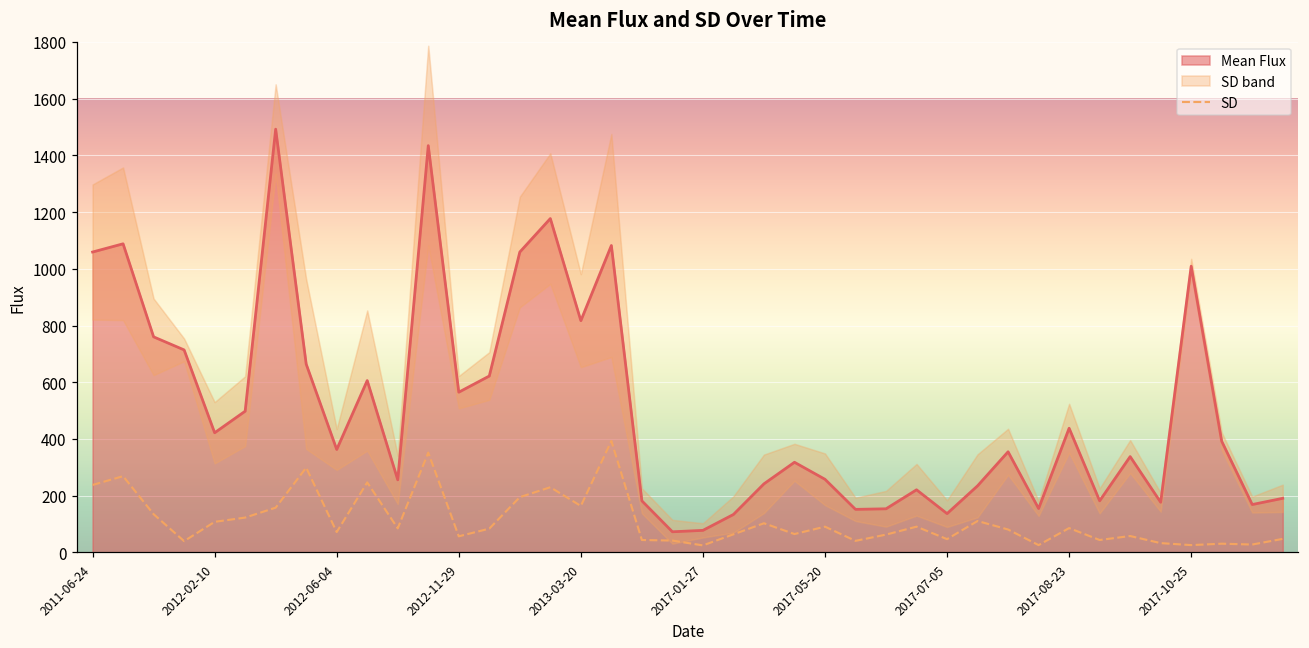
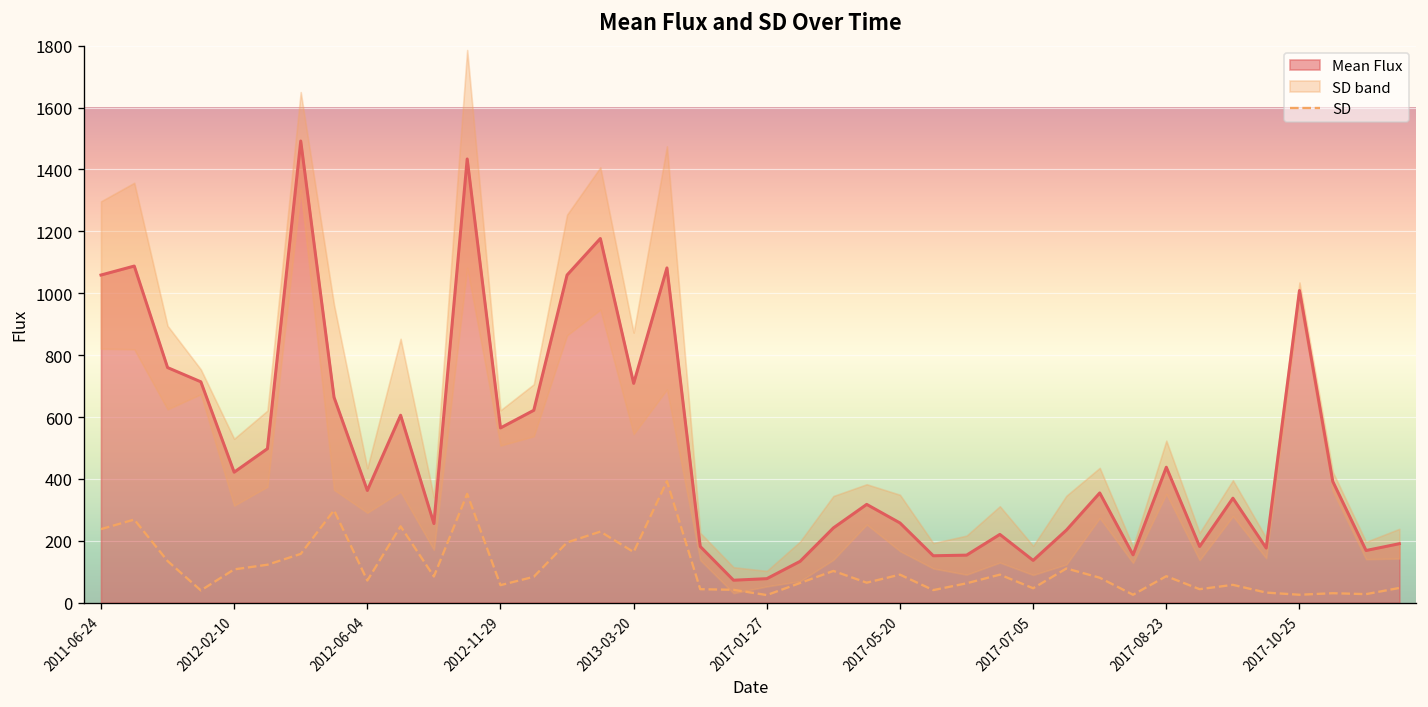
Mean Flux, 2013-03-20: 820 -> 710
